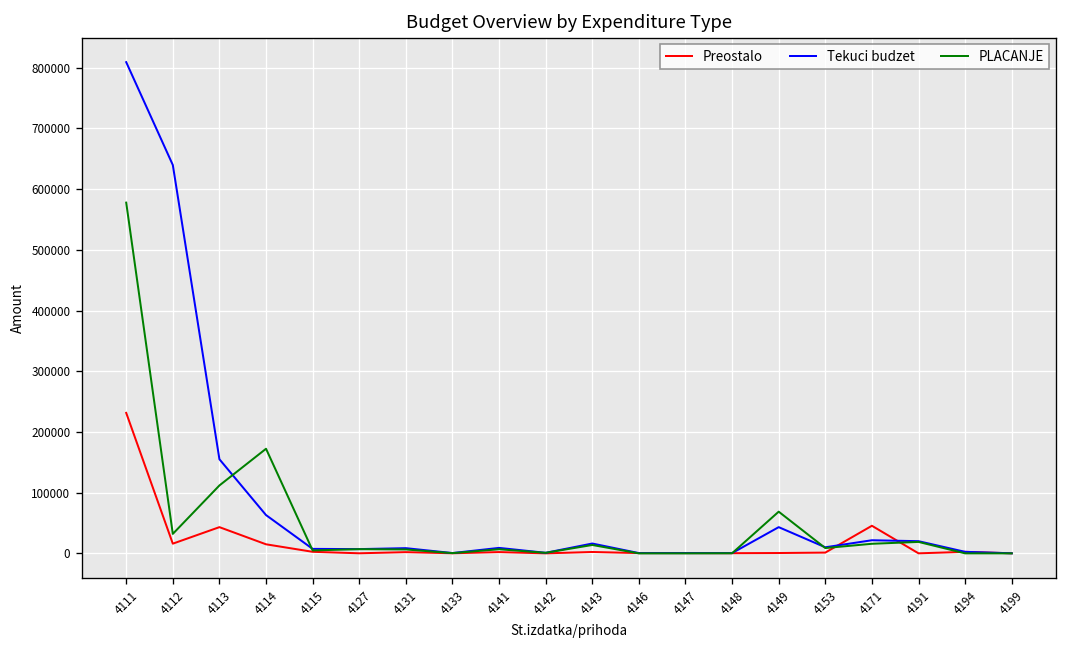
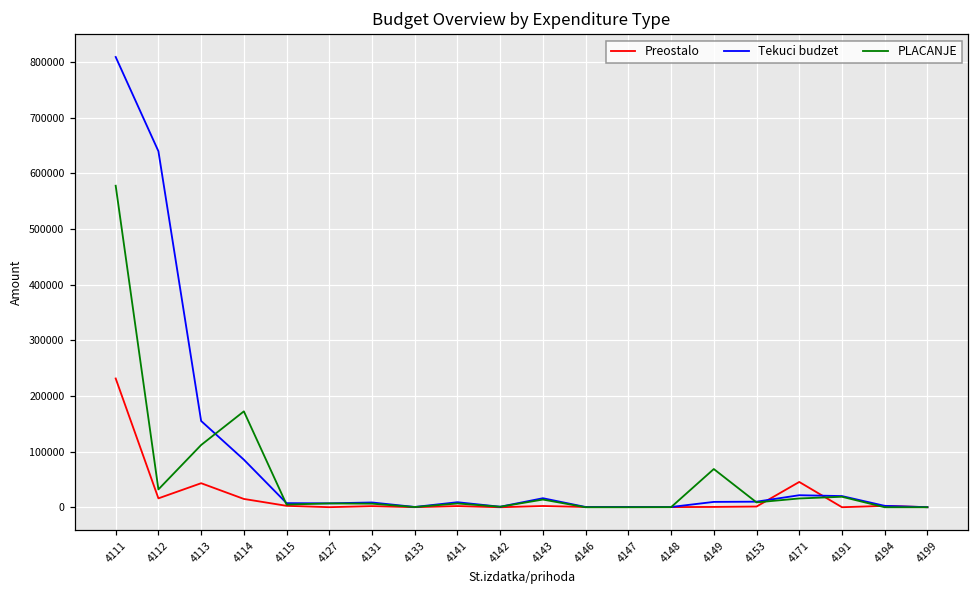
Tekuci budzet, 4114: 60000 -> 90000
Tekuci budzet, 4149: 40000 -> 10000
